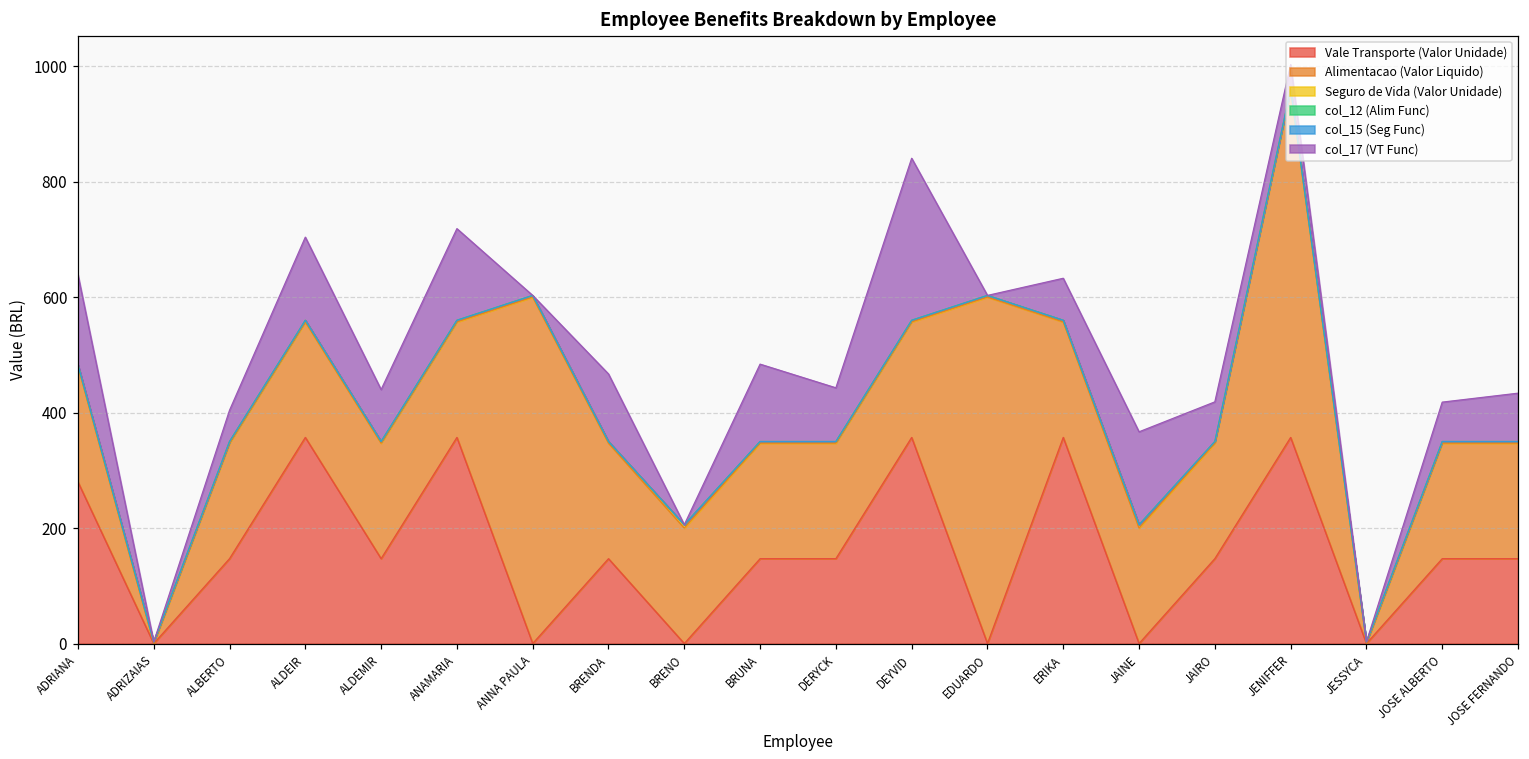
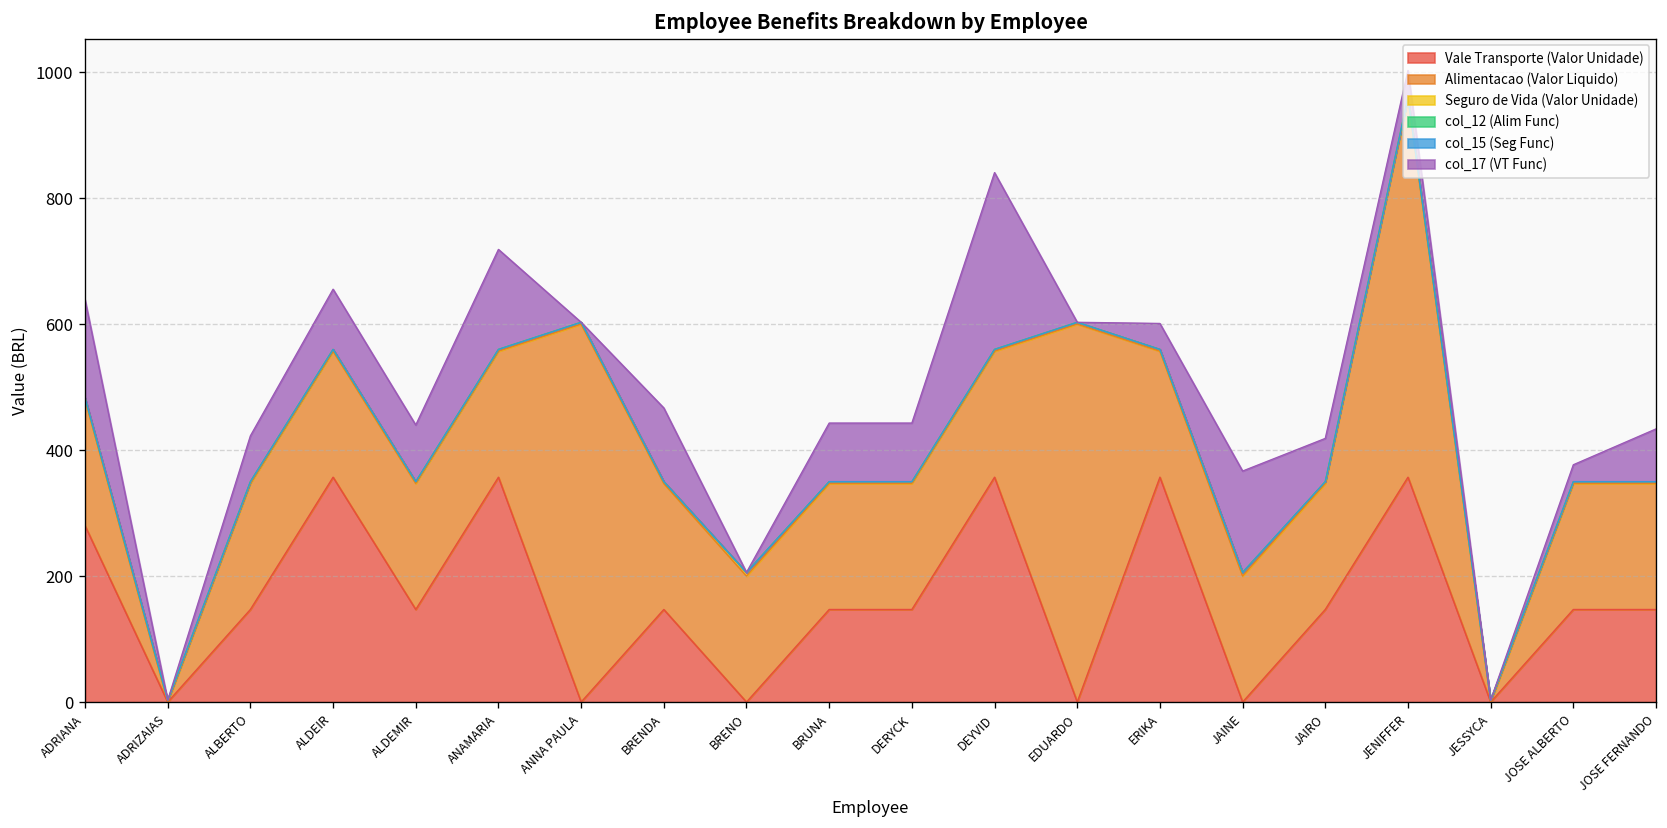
col_17 (VT Func), ALBERTO: 50 -> 70
col_17 (VT Func), ALDEIR: 140 -> 100
col_17 (VT Func), BRUNA: 130 -> 90
col_17 (VT Func), ERIKA: 70 -> 40
col_17 (VT Func), JOSE ALBERTO: 70 -> 30
